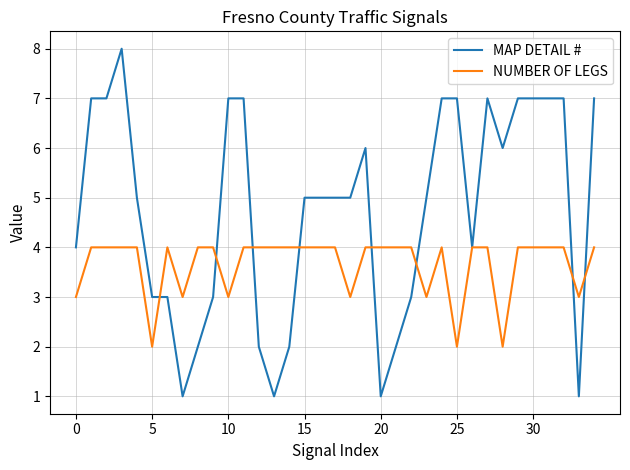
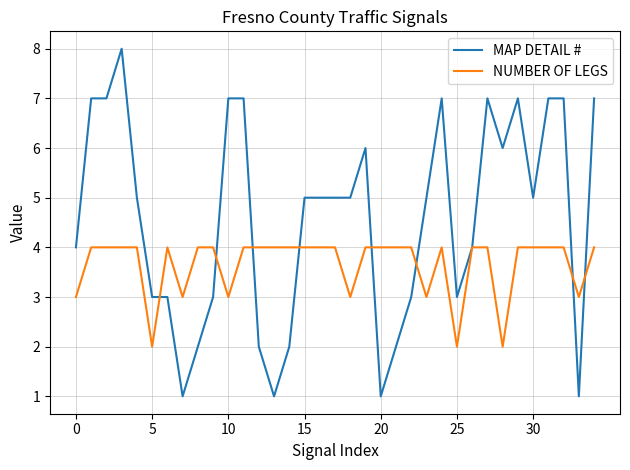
MAP DETAIL #, 25: 7 -> 3
MAP DETAIL #, 30: 7 -> 5
